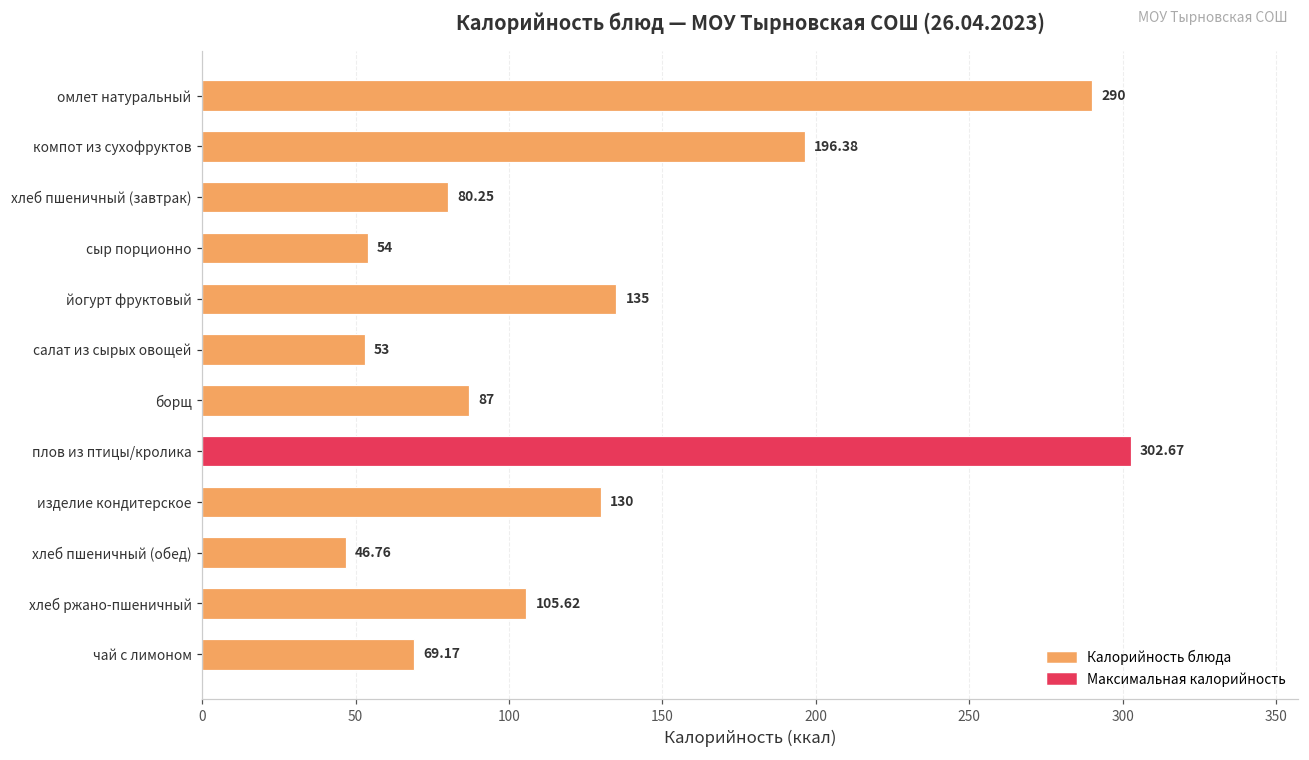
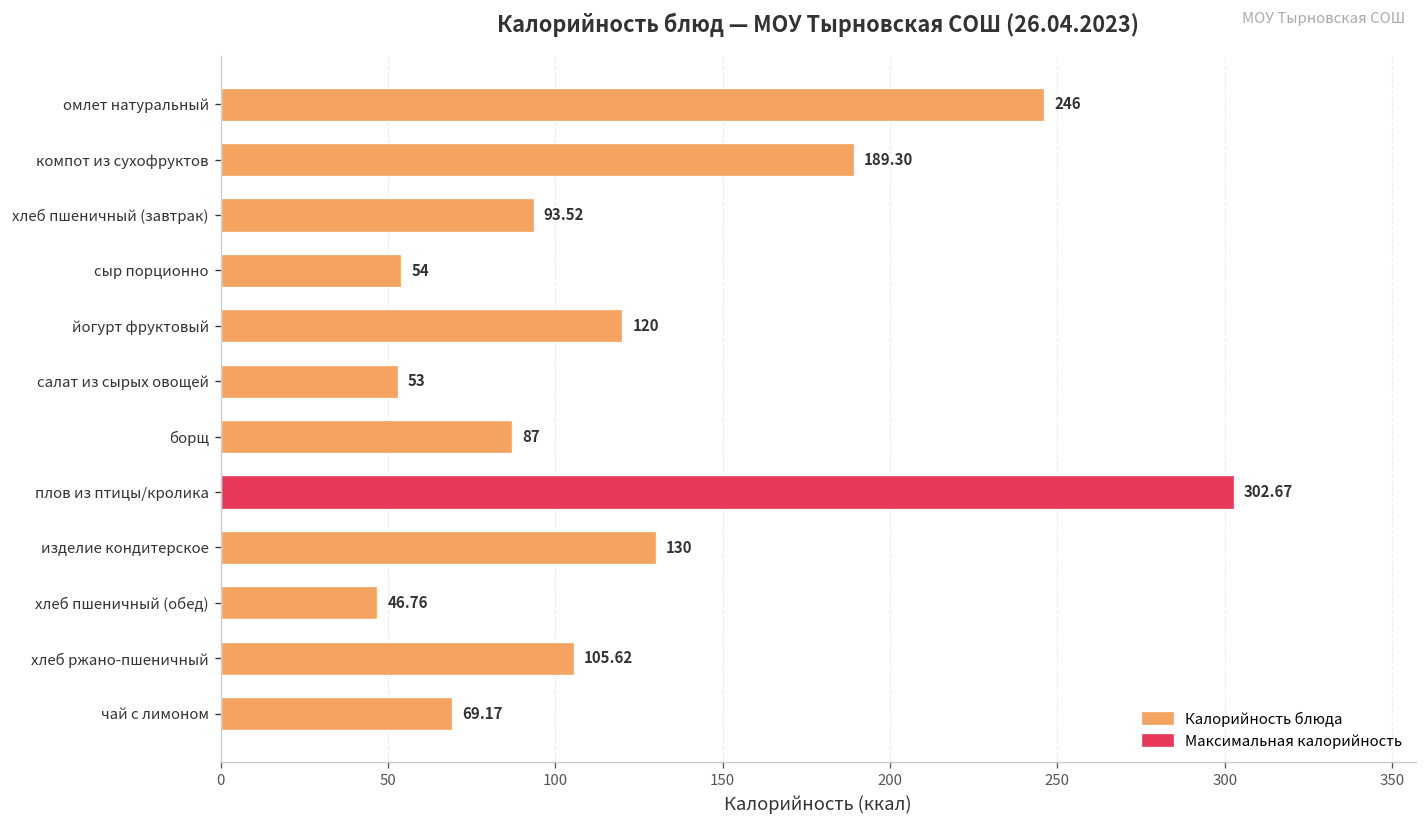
омлет натуральный: 290 -> 246
компот из сухофруктов: 196.38 -> 189.30
хлеб пшеничный (завтрак): 80.25 -> 93.52
йогурт фруктовый: 135 -> 120
